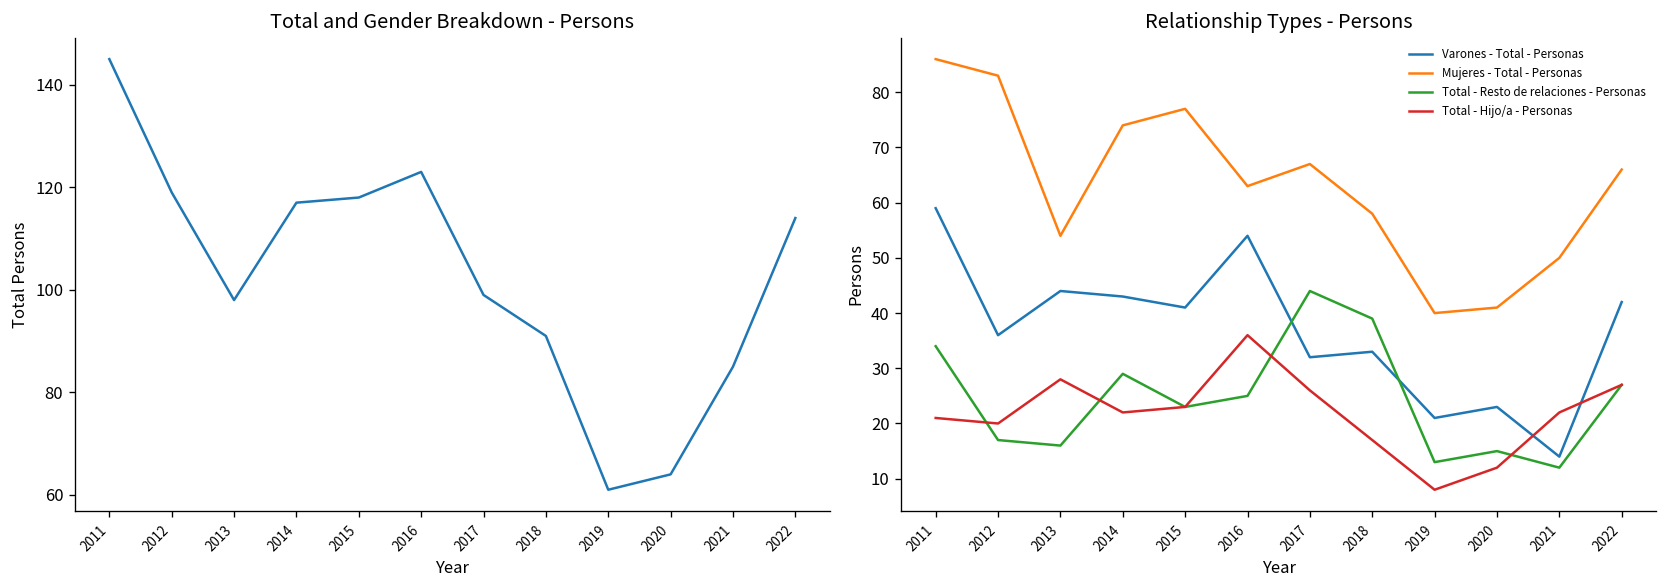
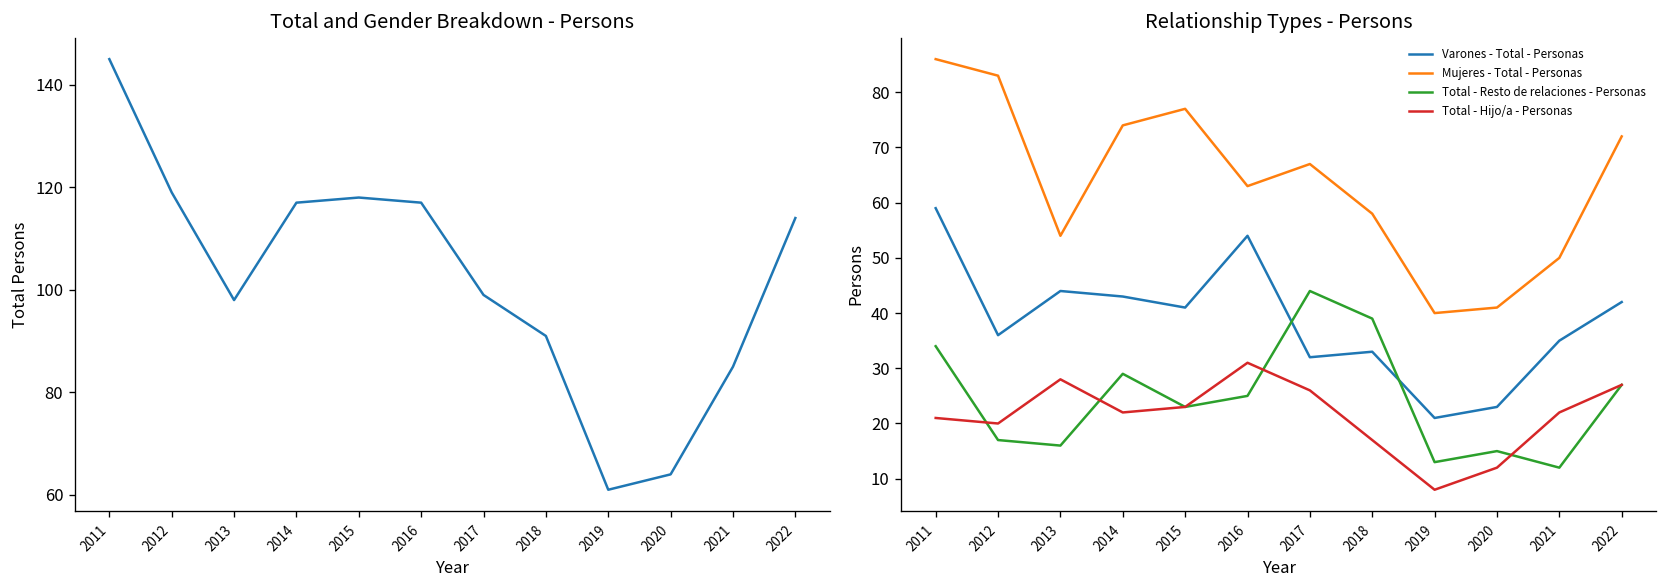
Total and Gender Breakdown - Persons, 2016: 123 -> 117
Relationship Types - Persons, Total - Hijo/a - Personas, 2016: 36 -> 31
Relationship Types - Persons, Varones - Total - Personas, 2021: 14 -> 35
Relationship Types - Persons, Mujeres - Total - Personas, 2022: 66 -> 72
